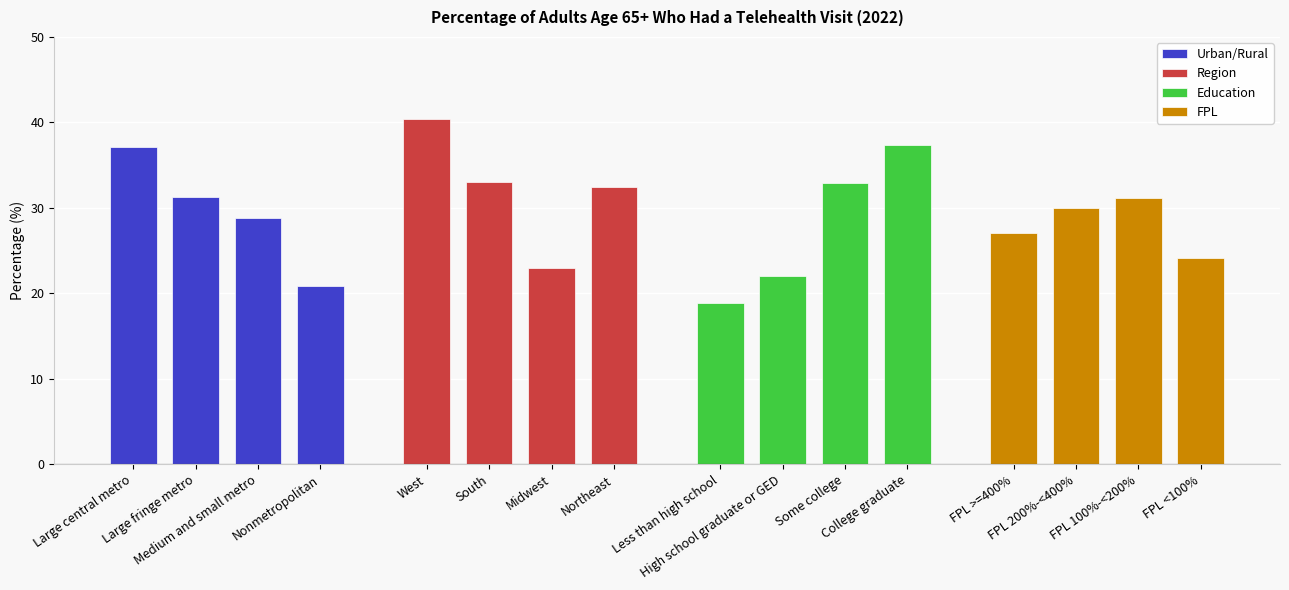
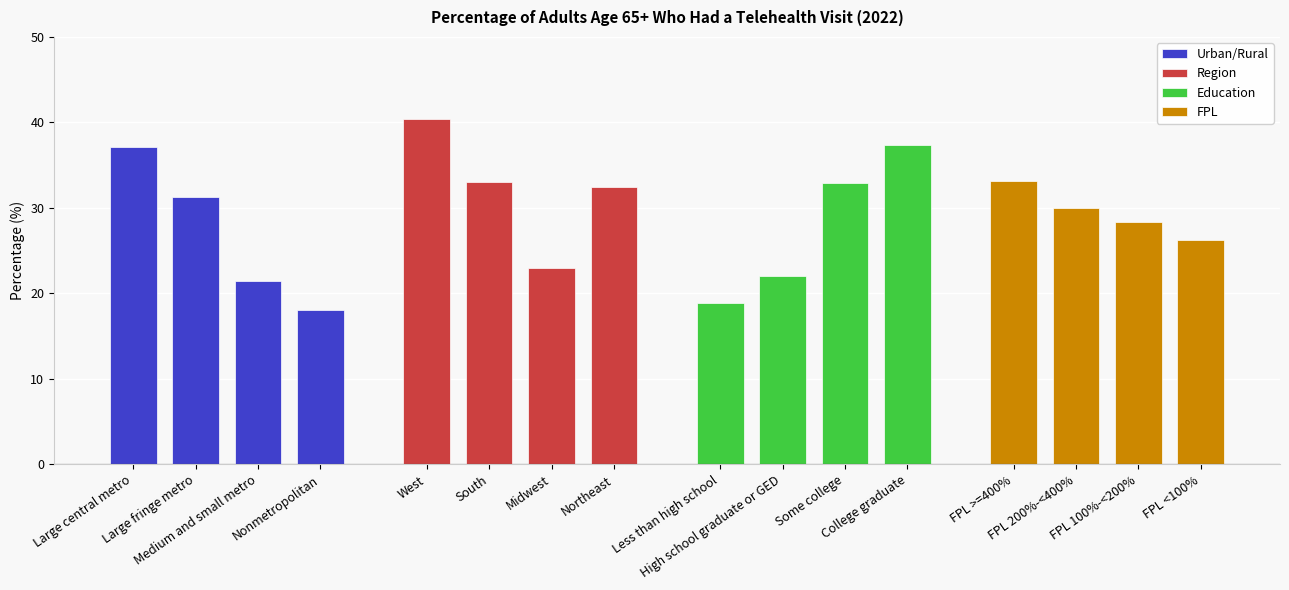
Urban/Rural, Medium and small metro: 29 -> 21
Urban/Rural, Nonmetropolitan: 21 -> 18
FPL, FPL >=400%: 27 -> 33
FPL, FPL 100%-<200%: 31 -> 28
FPL, FPL <100%: 24 -> 26
